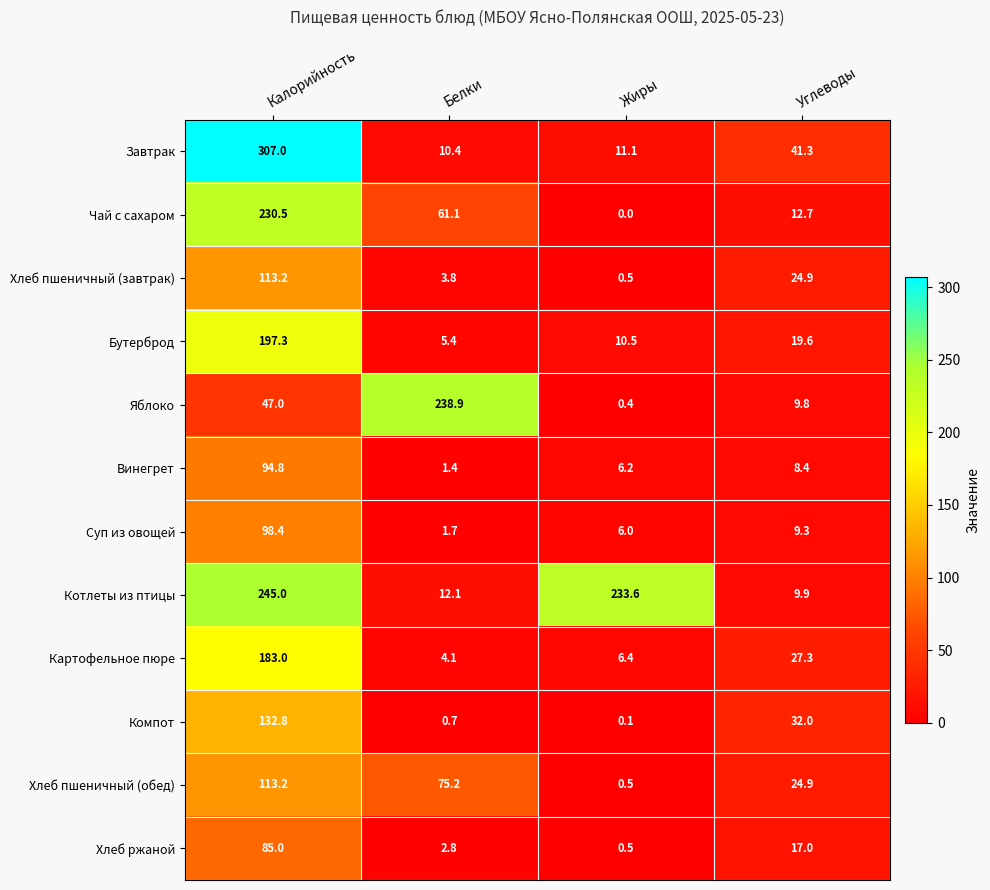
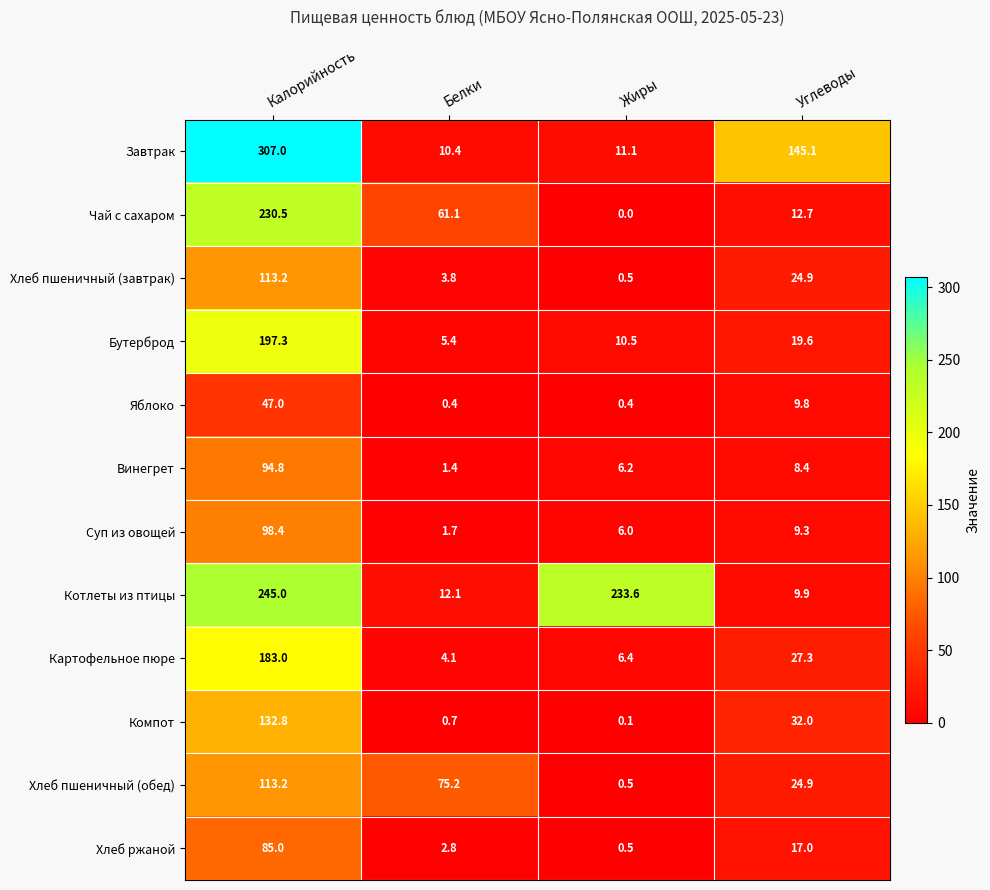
Завтрак, Углеводы: 41.3 -> 145.1
Яблоко, Белки: 238.9 -> 0.4
